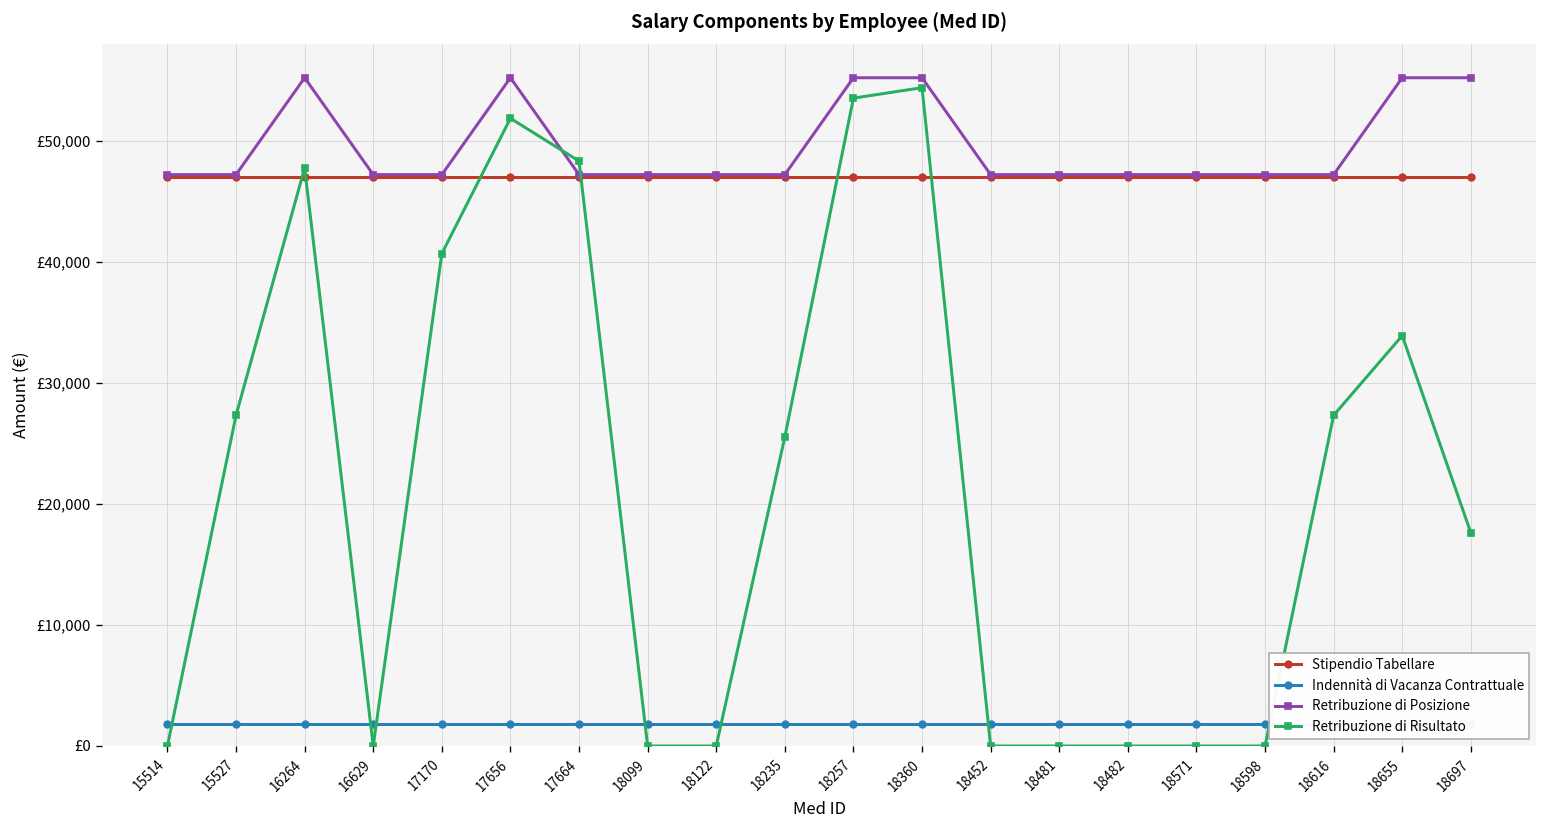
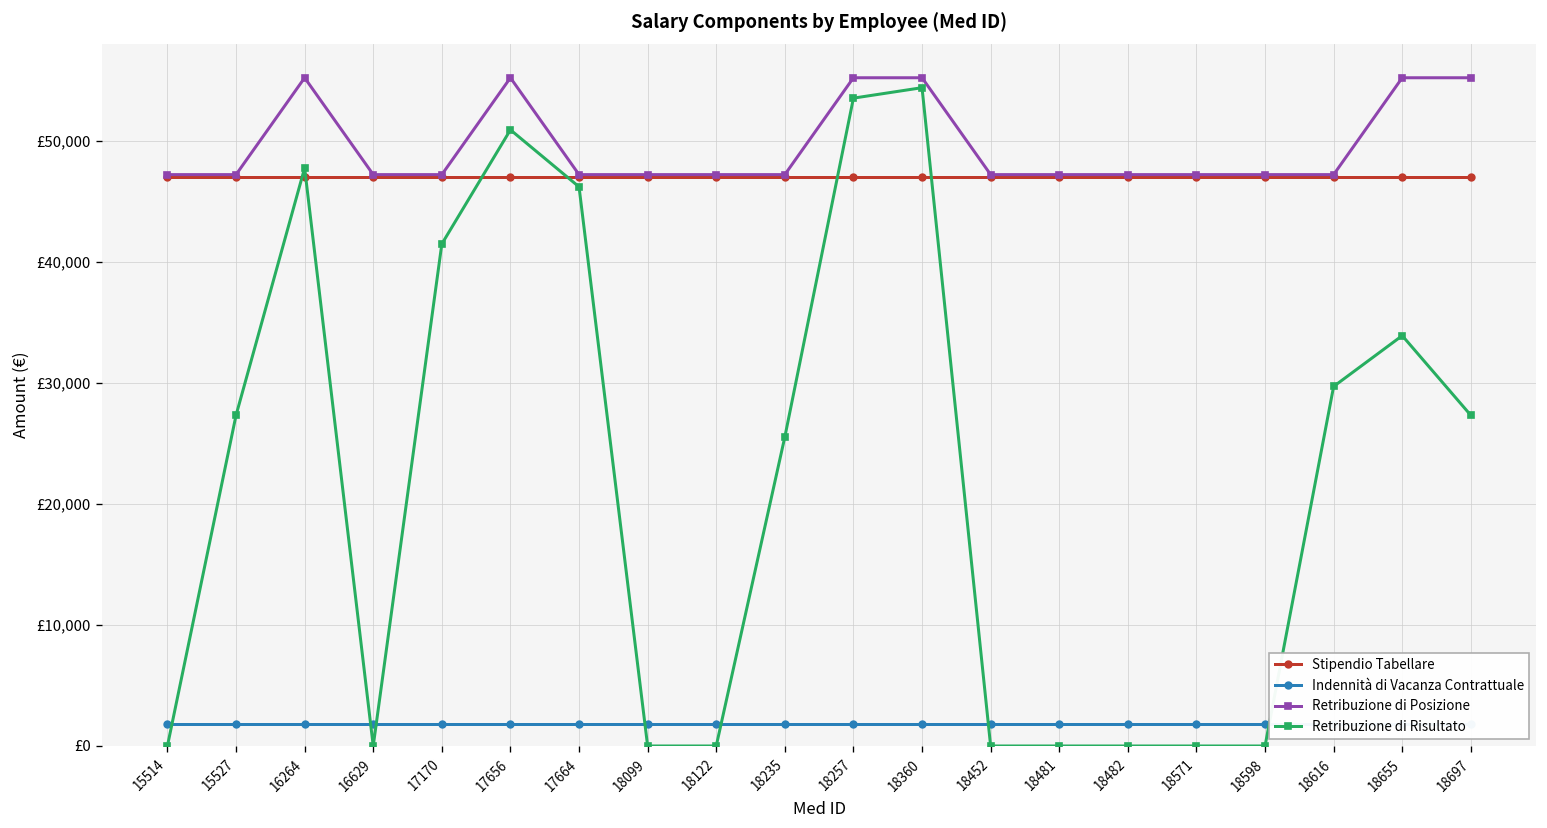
Retribuzione di Risultato, 17170: £40,700 -> £41,500
Retribuzione di Risultato, 17656: £51,800 -> £50,900
Retribuzione di Risultato, 17664: £48,300 -> £46,200
Retribuzione di Risultato, 18616: £27,300 -> £29,700
Retribuzione di Risultato, 18697: £17,600 -> £27,300
